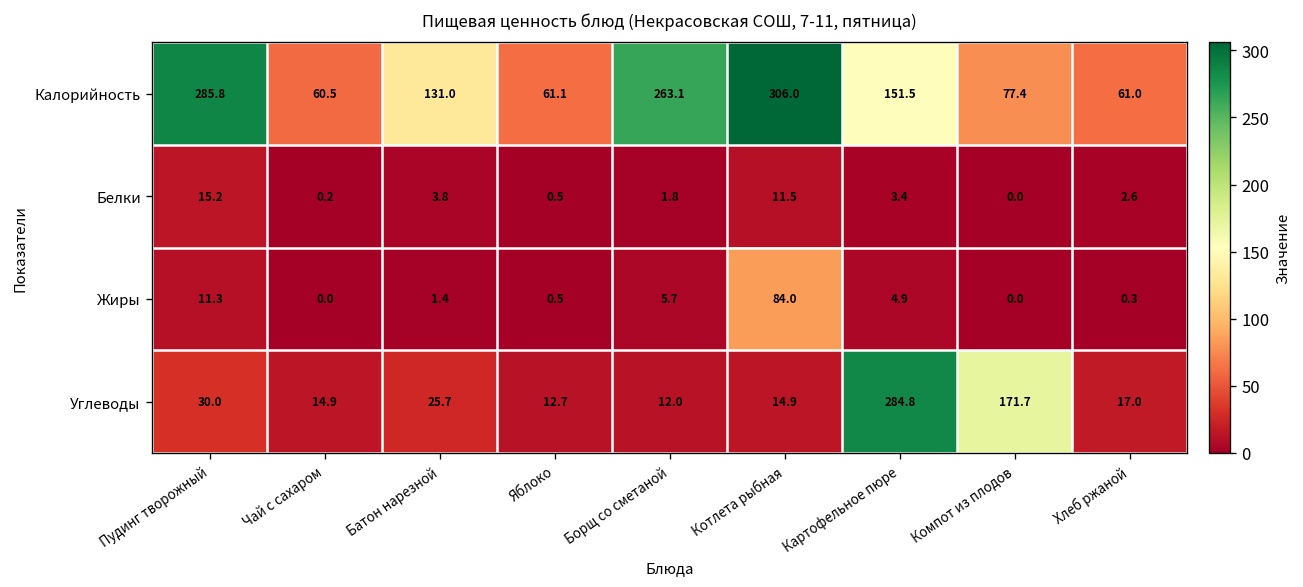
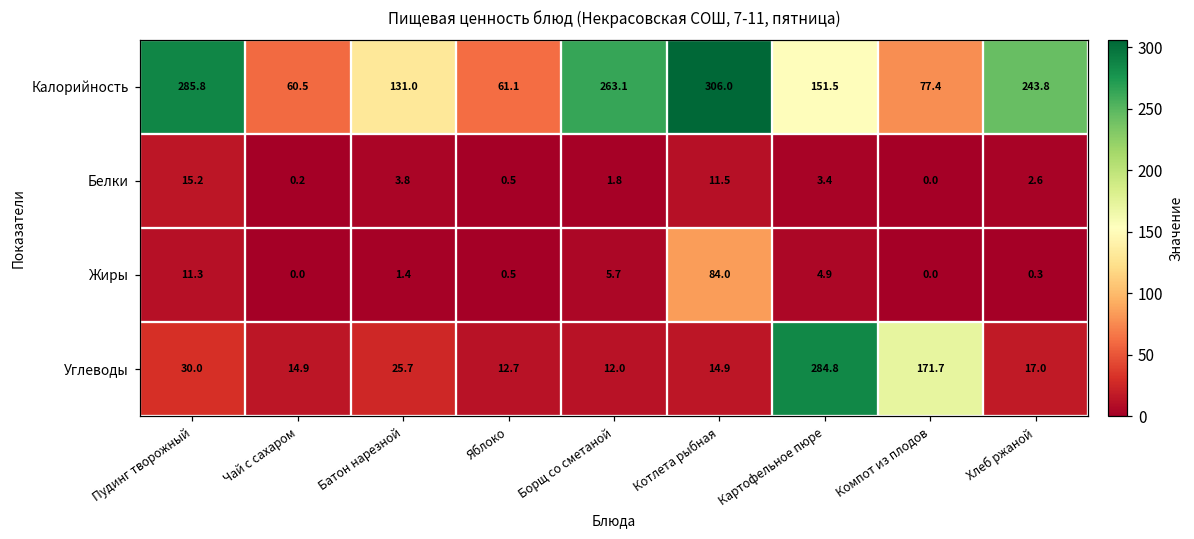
Калорийность, Хлеб ржаной: 61.0 -> 243.8
